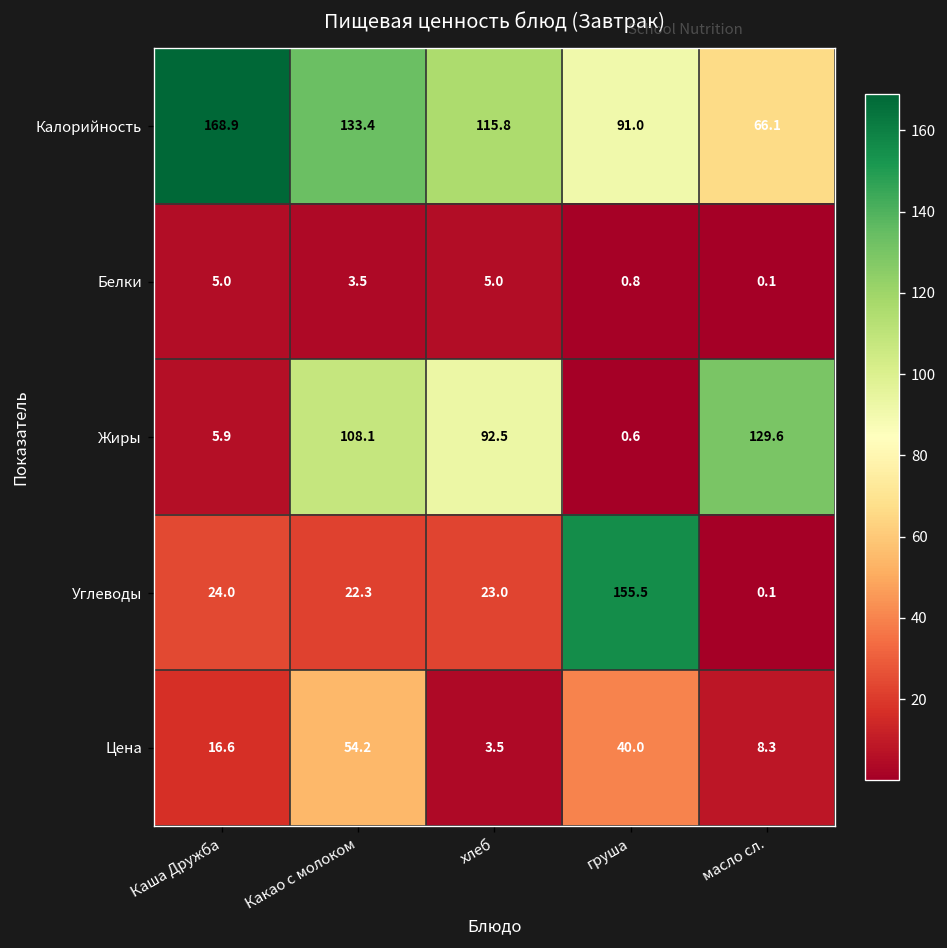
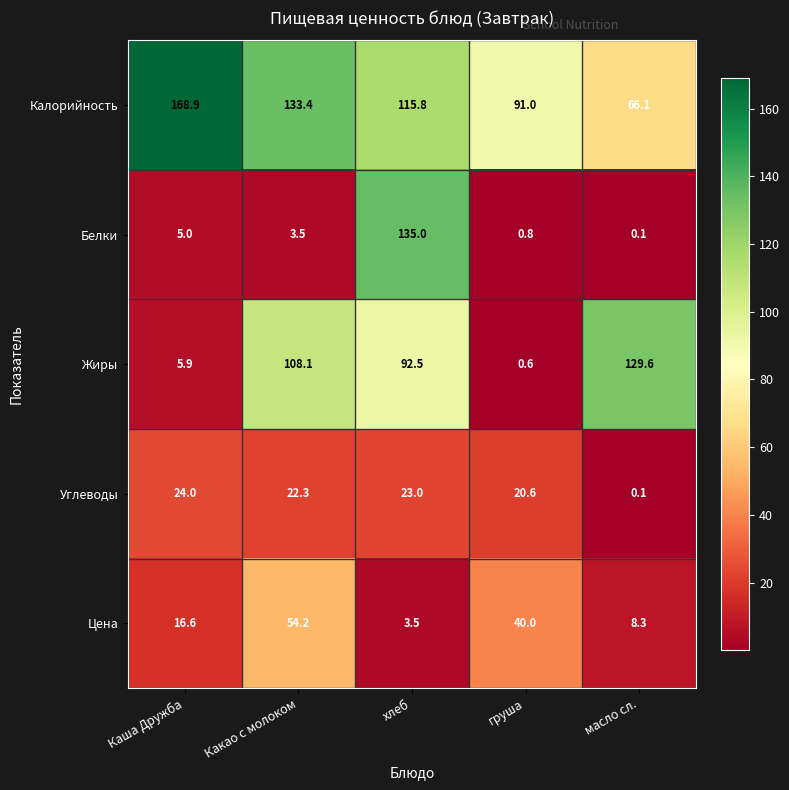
Белки, хлеб: 5.0 -> 135.0
Углеводы, груша: 155.5 -> 20.6
